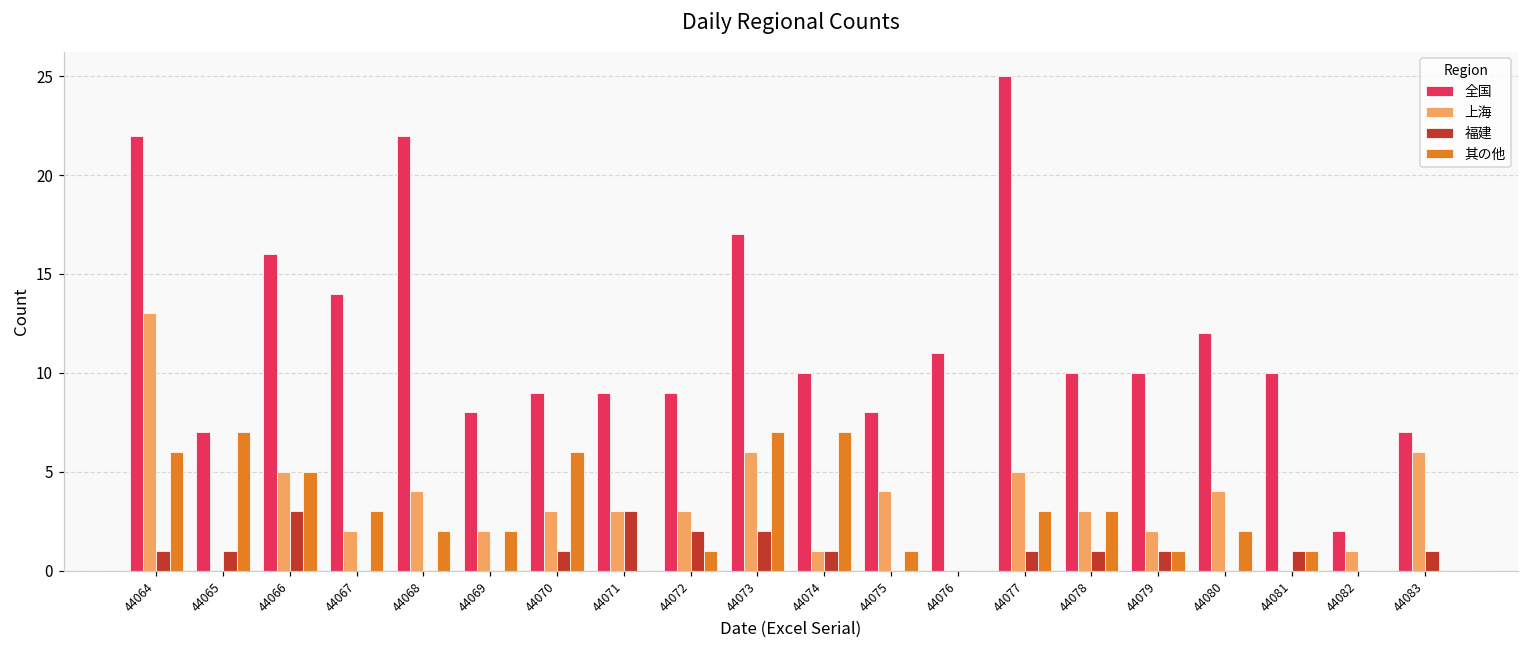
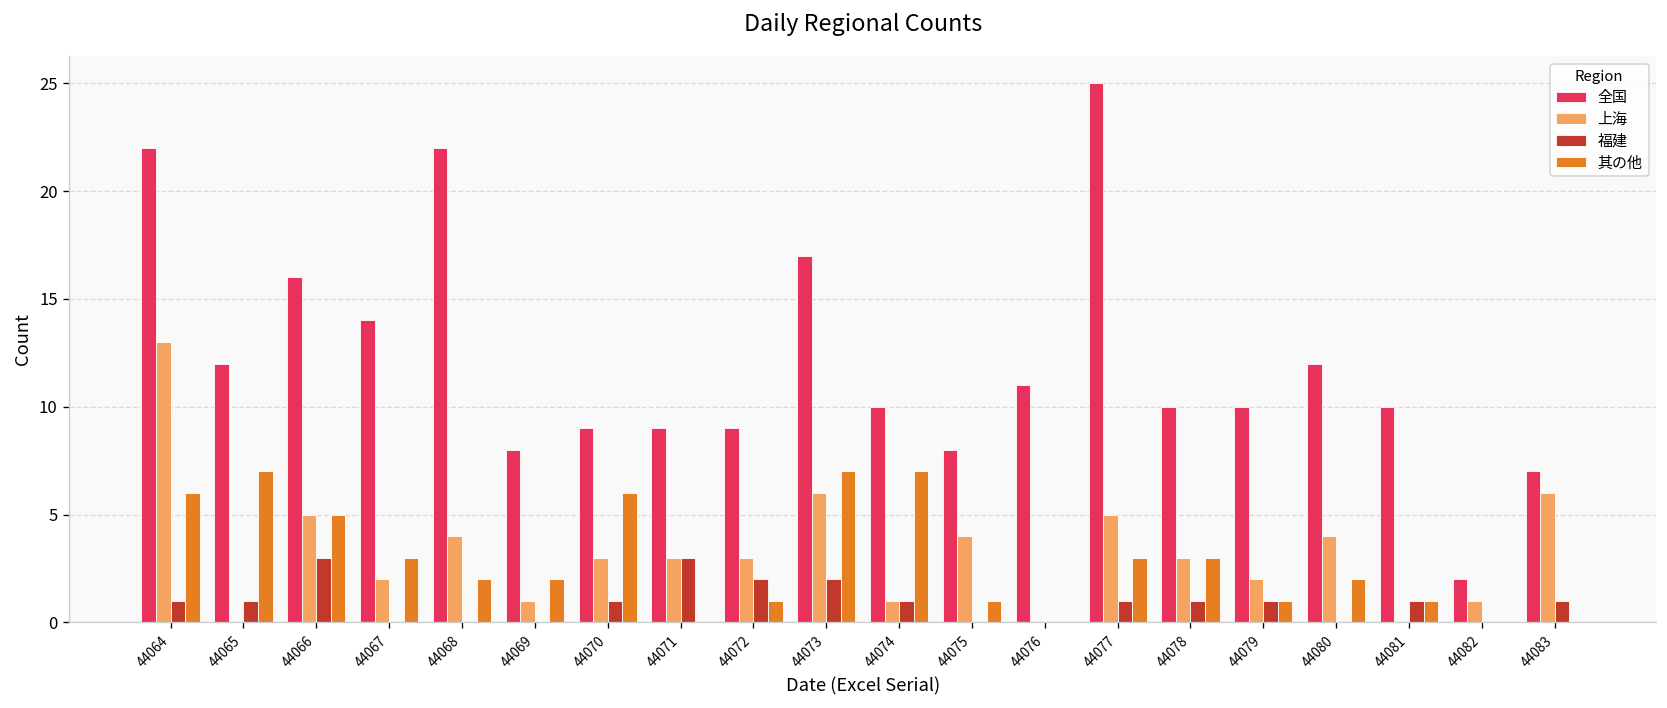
全国, 44065: 7 -> 12
上海, 44069: 2 -> 1
